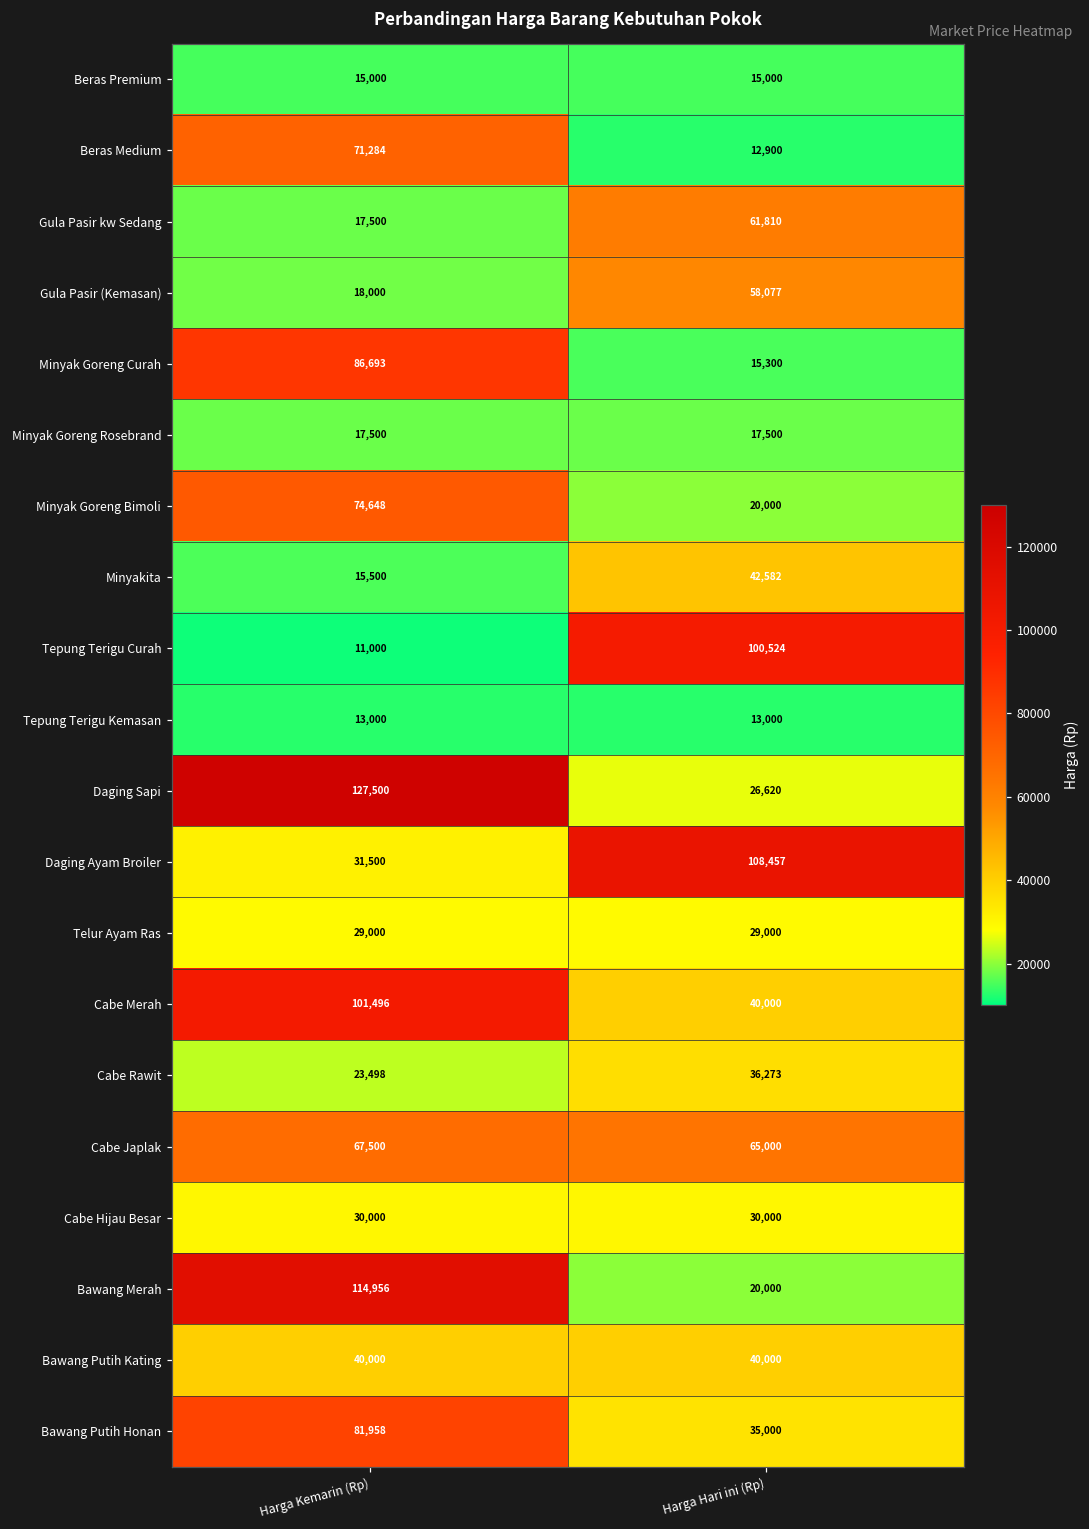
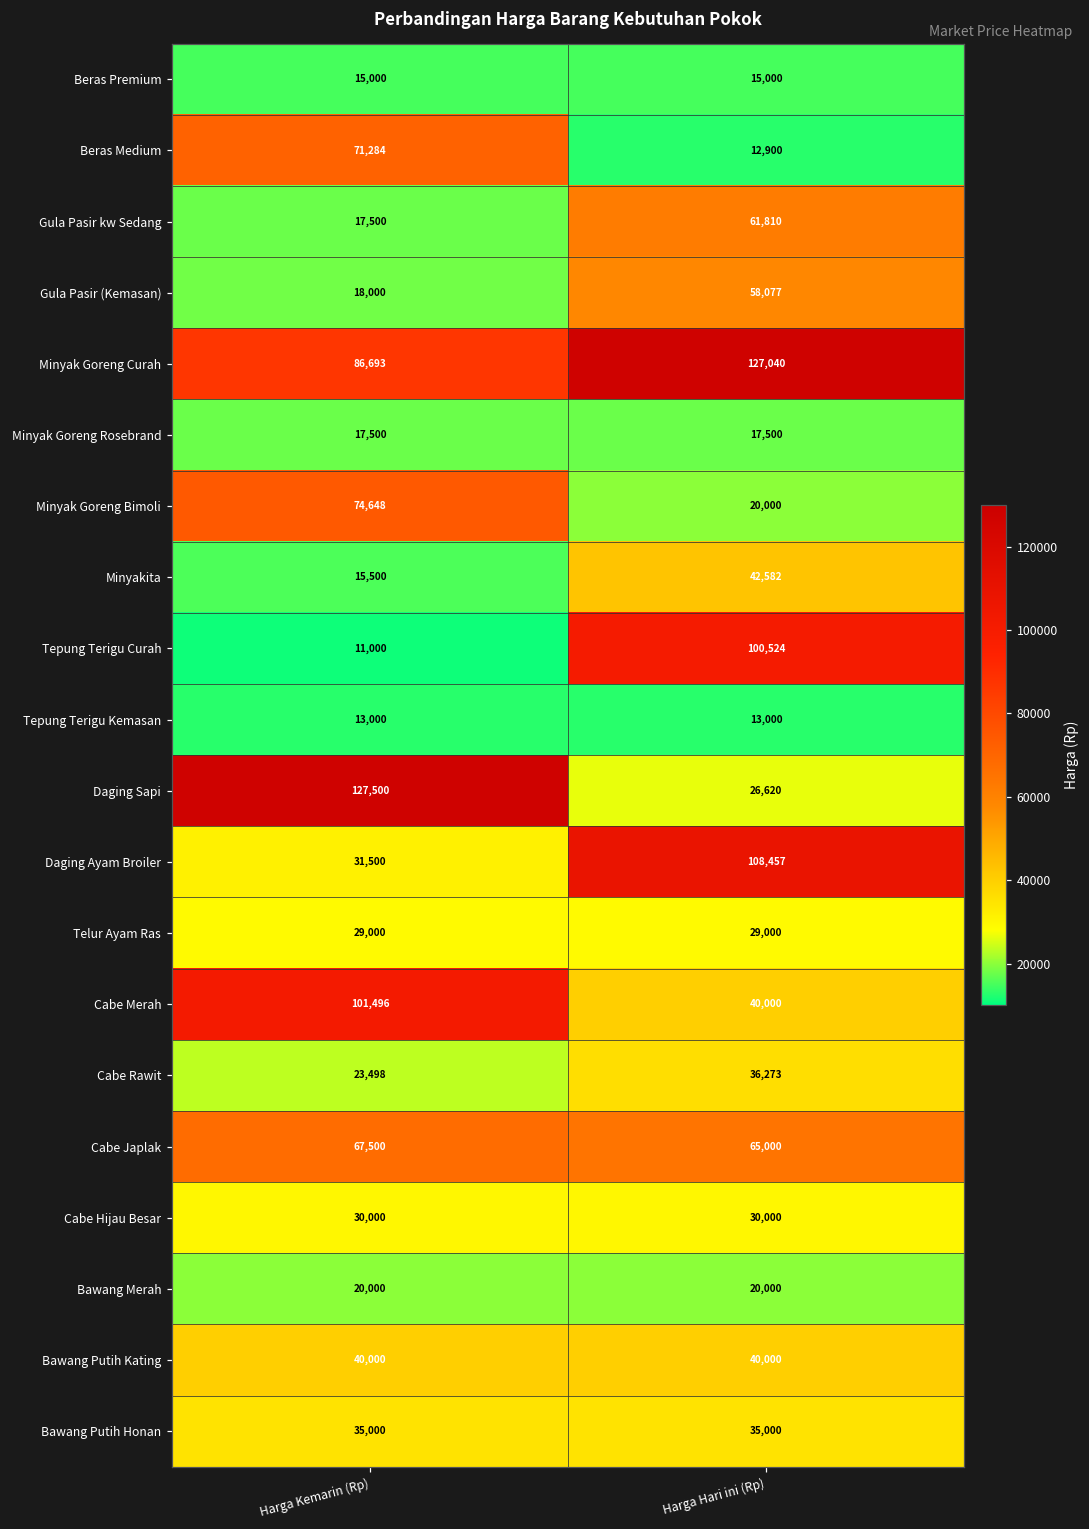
Minyak Goreng Curah, Harga Hari ini (Rp): 15,300 -> 127,040
Bawang Merah, Harga Kemarin (Rp): 114,956 -> 20,000
Bawang Putih Honan, Harga Kemarin (Rp): 81,958 -> 35,000
